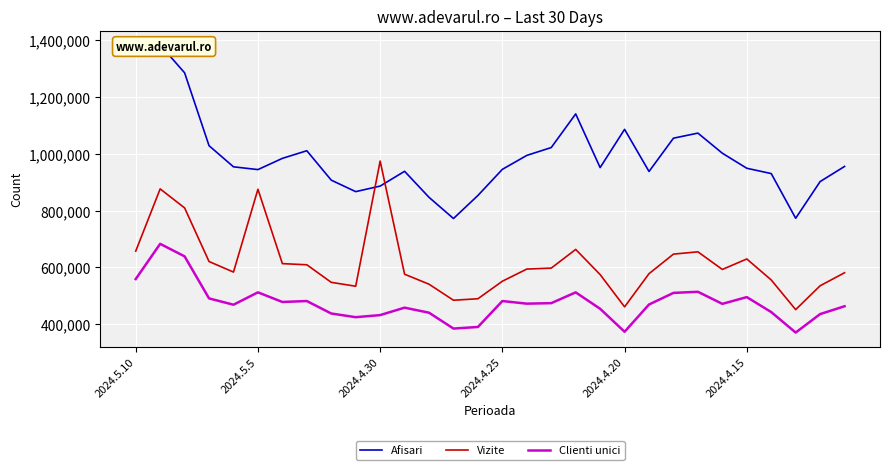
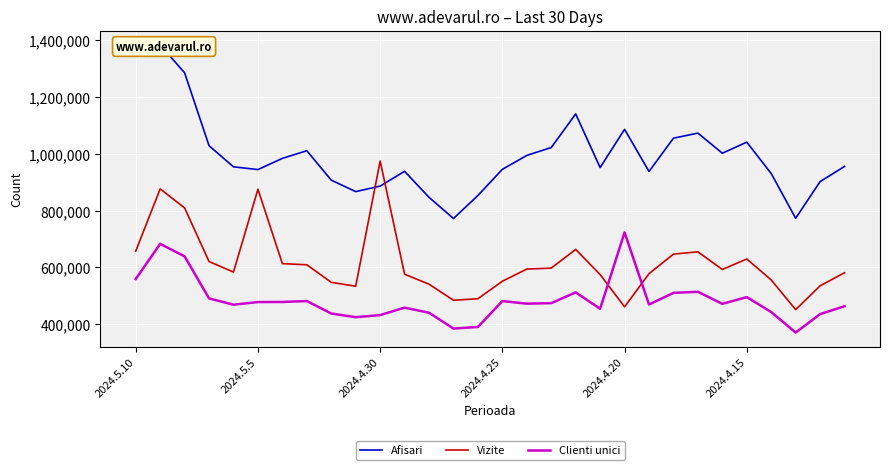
Clienti unici, 2024.5.5: 510,000 -> 480,000
Clienti unici, 2024.4.20: 370,000 -> 720,000
Afisari, 2024.4.15: 950,000 -> 1,040,000
